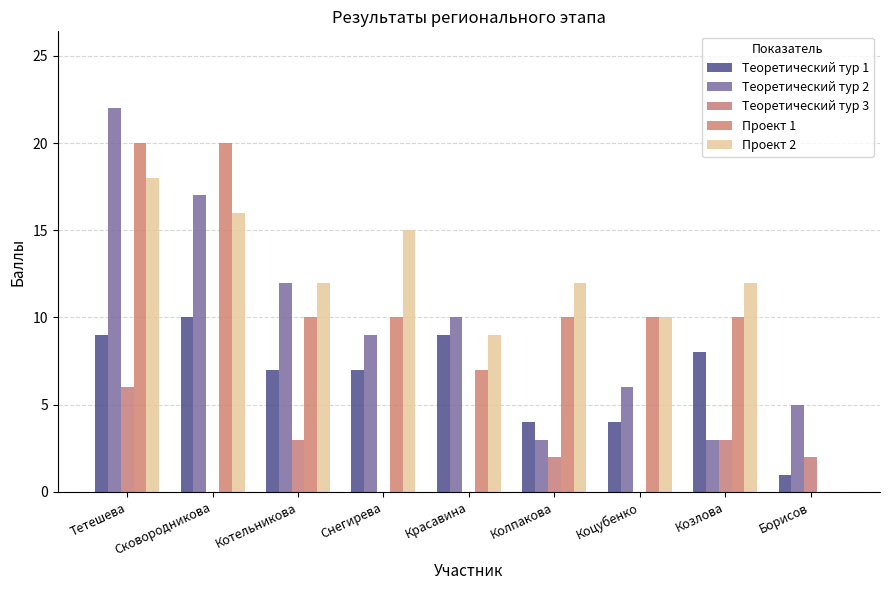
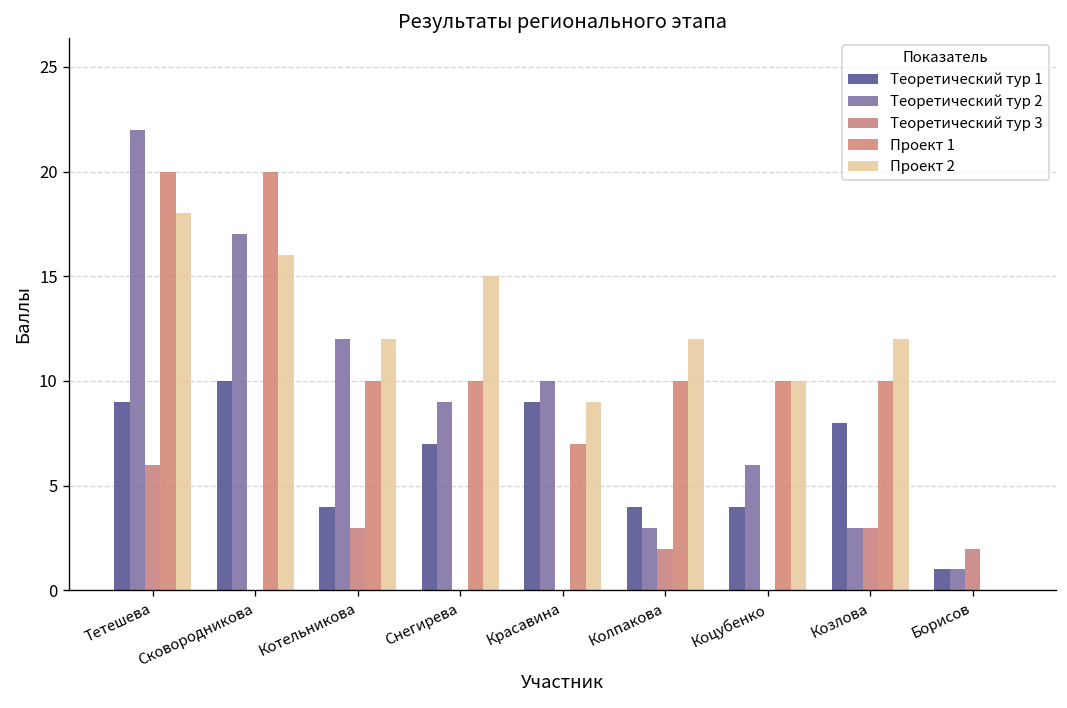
Теоретический тур 1, Котельникова: 7 -> 4
Теоретический тур 2, Борисов: 5 -> 1
